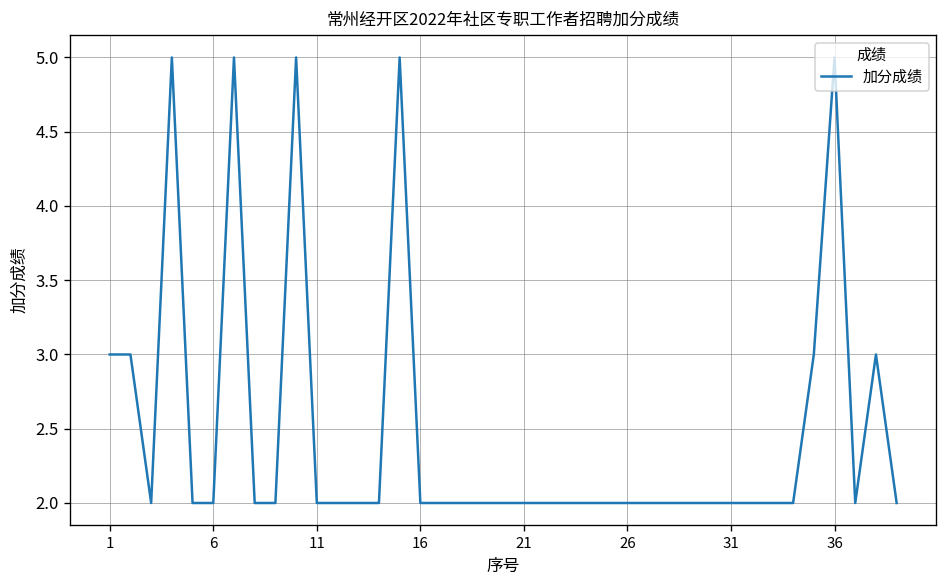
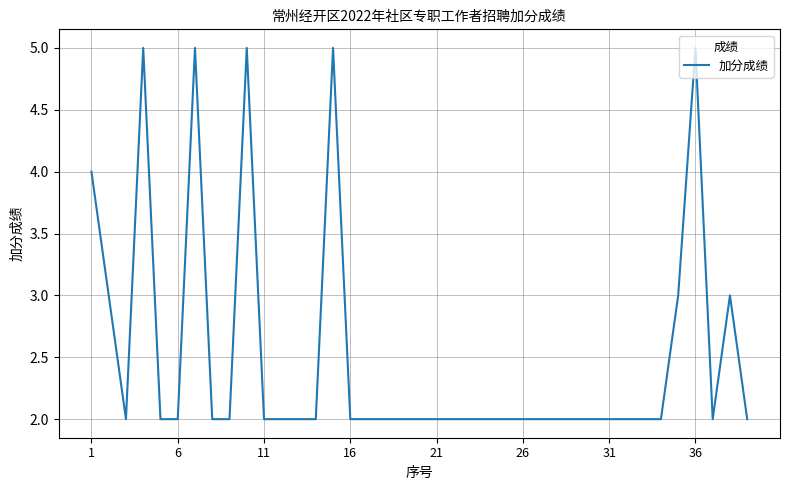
1: 3 -> 4
